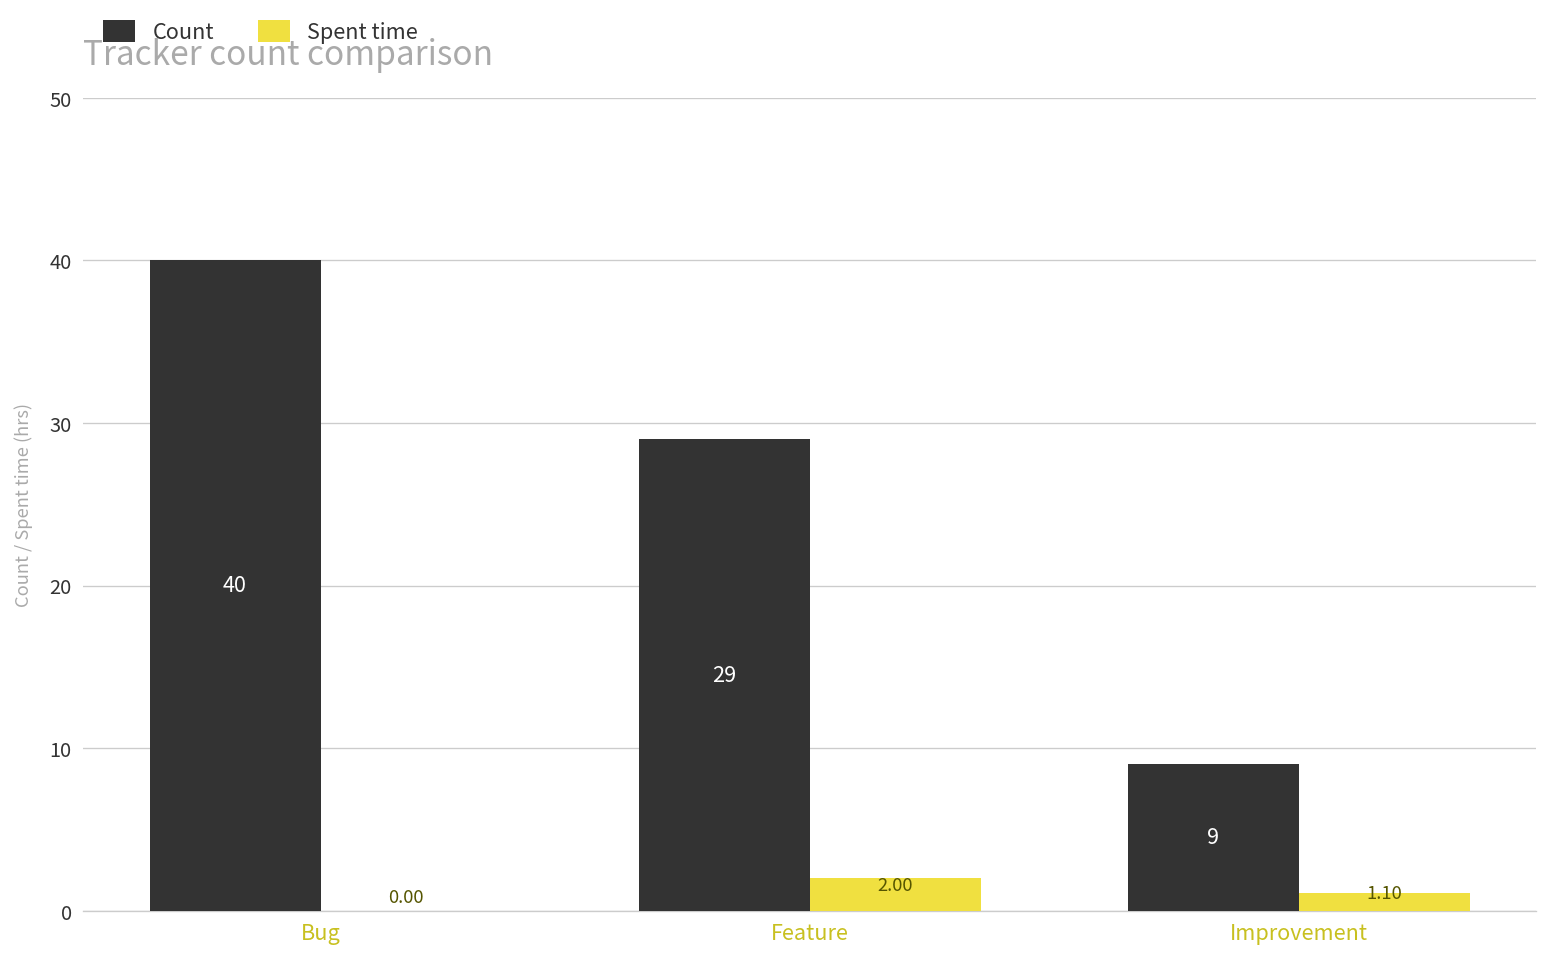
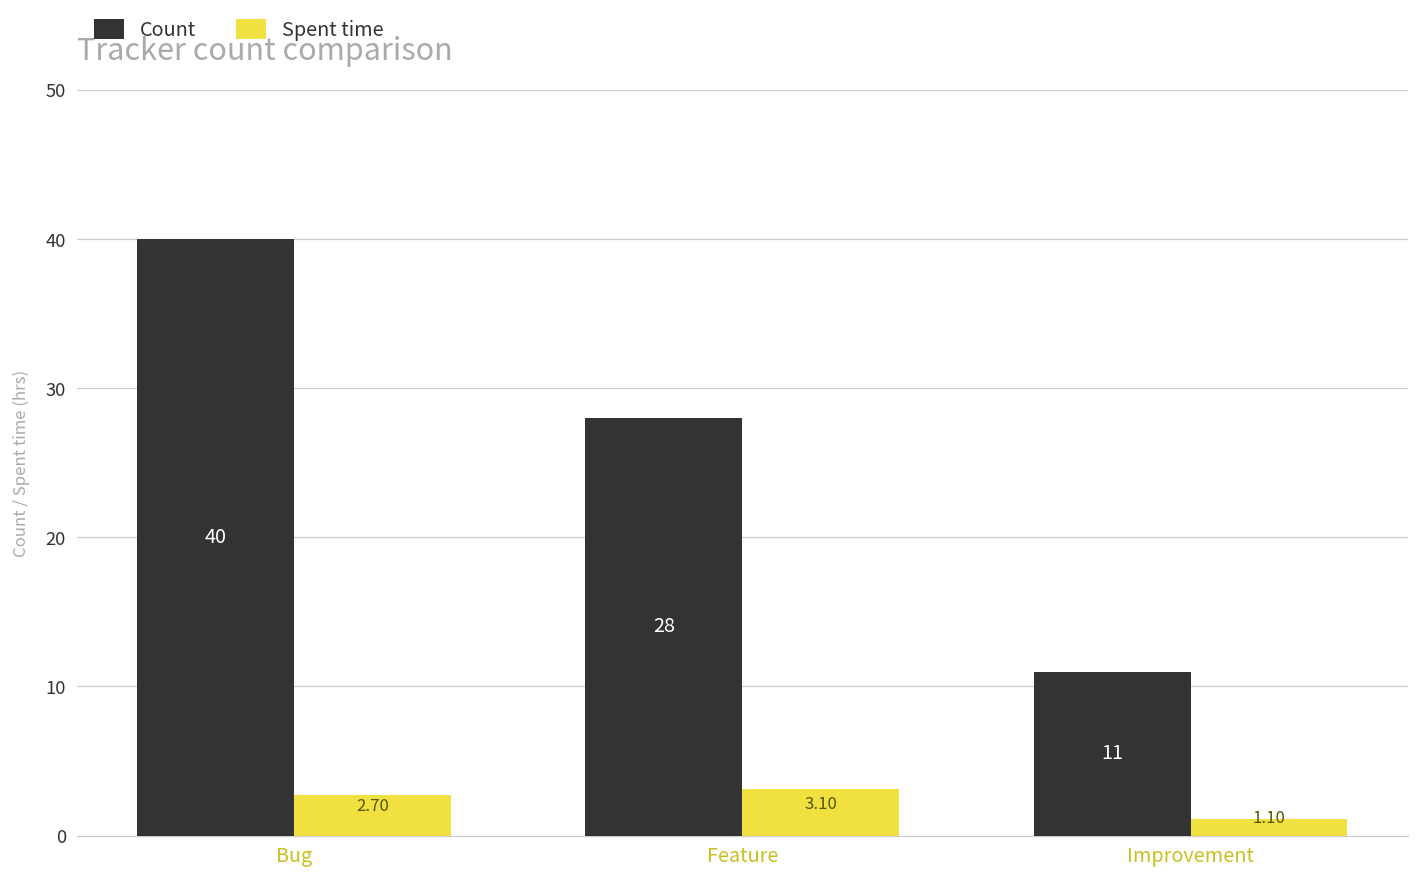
Spent time, Bug: 0.00 -> 2.70
Count, Feature: 29 -> 28
Spent time, Feature: 2.00 -> 3.10
Count, Improvement: 9 -> 11
